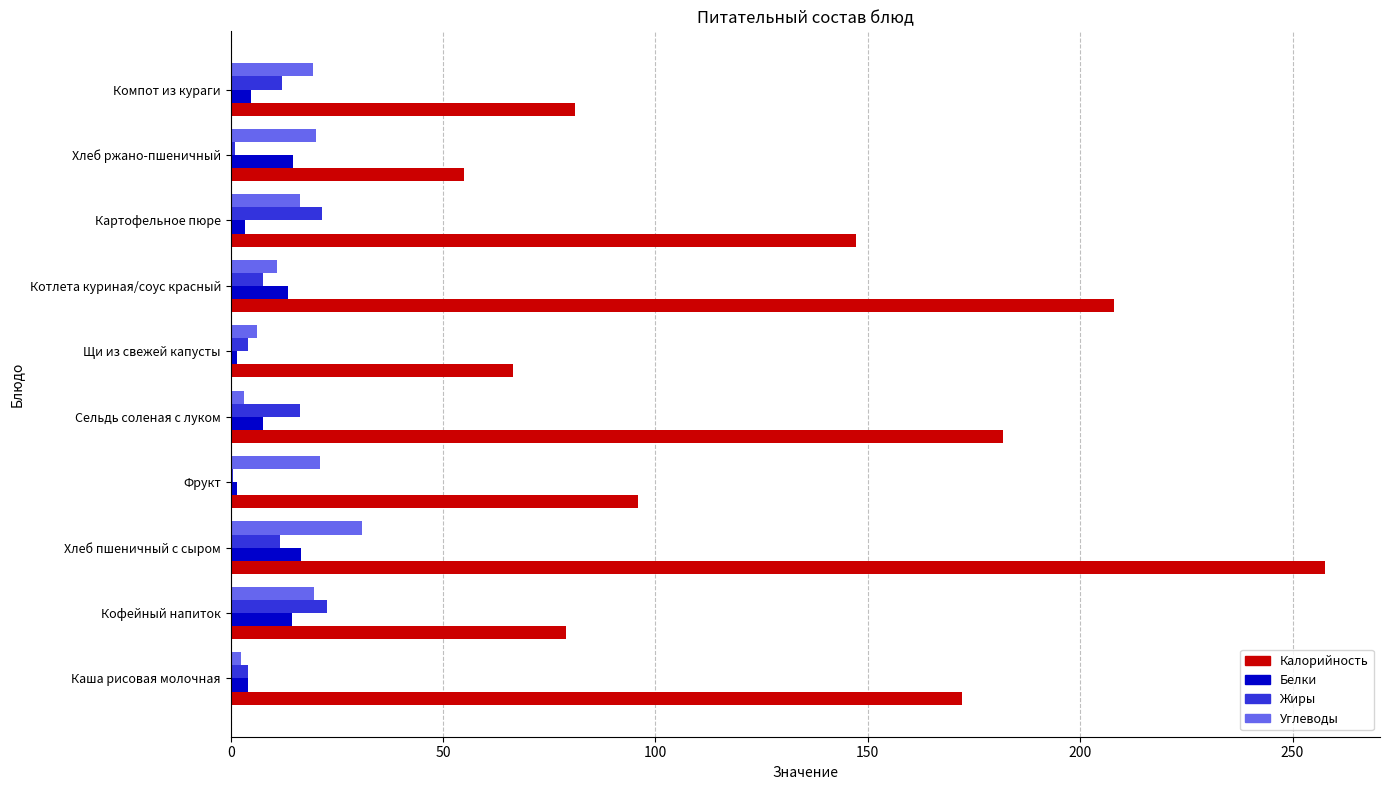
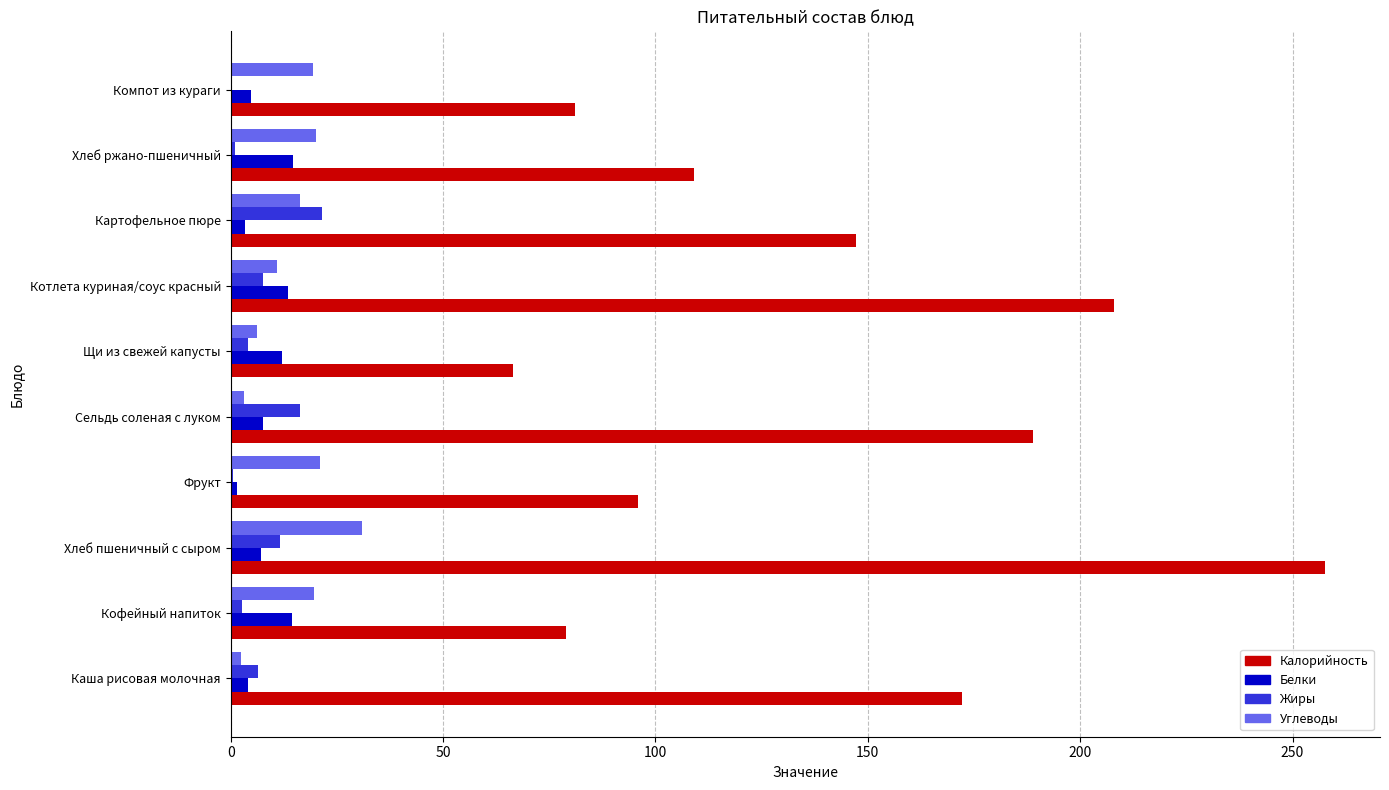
Жиры, Компот из кураги: 12 -> 0
Калорийность, Хлеб ржано-пшеничный: 55 -> 109
Белки, Щи из свежей капусты: 1 -> 12
Калорийность, Сельдь соленая с луком: 182 -> 189
Белки, Хлеб пшеничный с сыром: 16 -> 7
Жиры, Кофейный напиток: 23 -> 3
Жиры, Каша рисовая молочная: 4 -> 6
